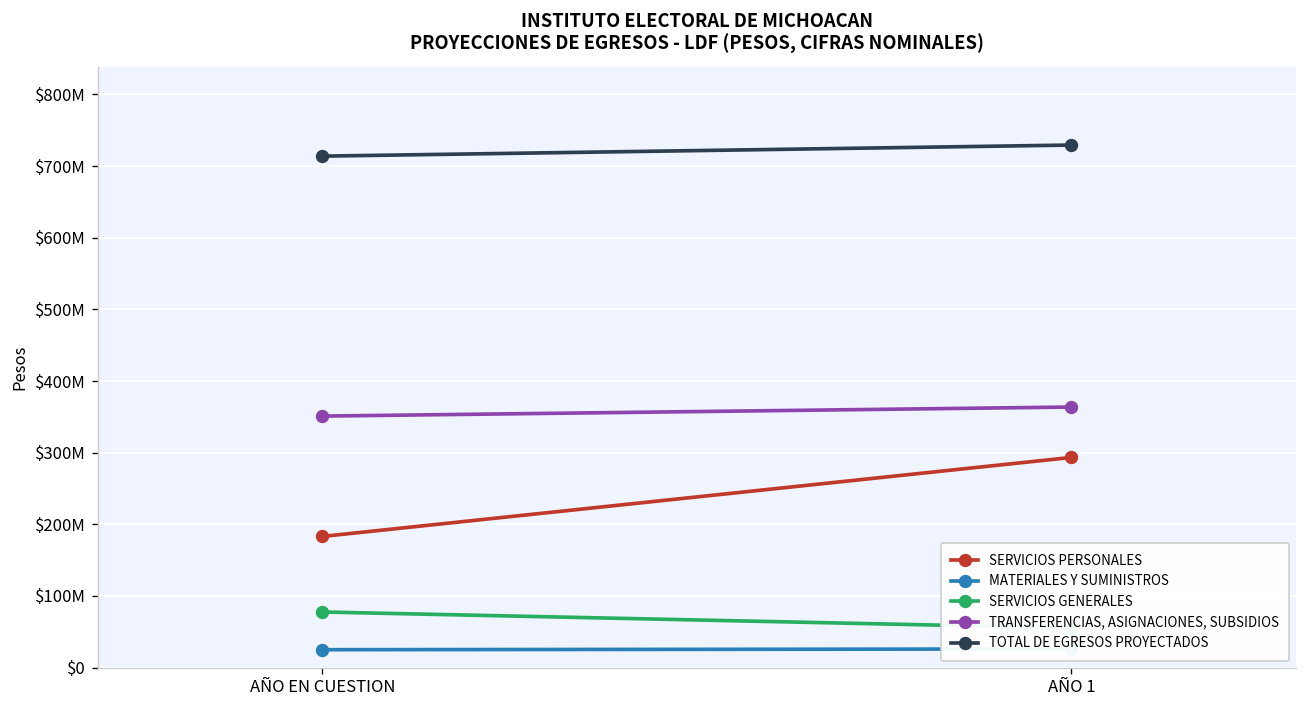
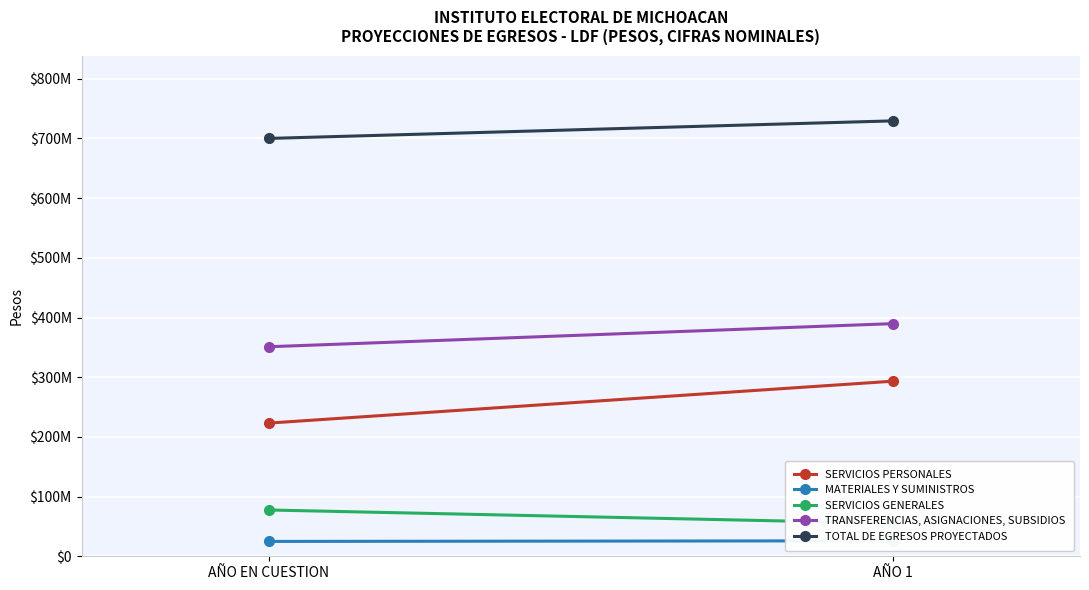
SERVICIOS PERSONALES, AÑO EN CUESTION: $180000000 -> $220000000
TOTAL DE EGRESOS PROYECTADOS, AÑO EN CUESTION: $710000000 -> $700000000
TRANSFERENCIAS, ASIGNACIONES, SUBSIDIOS, AÑO 1: $360000000 -> $390000000
